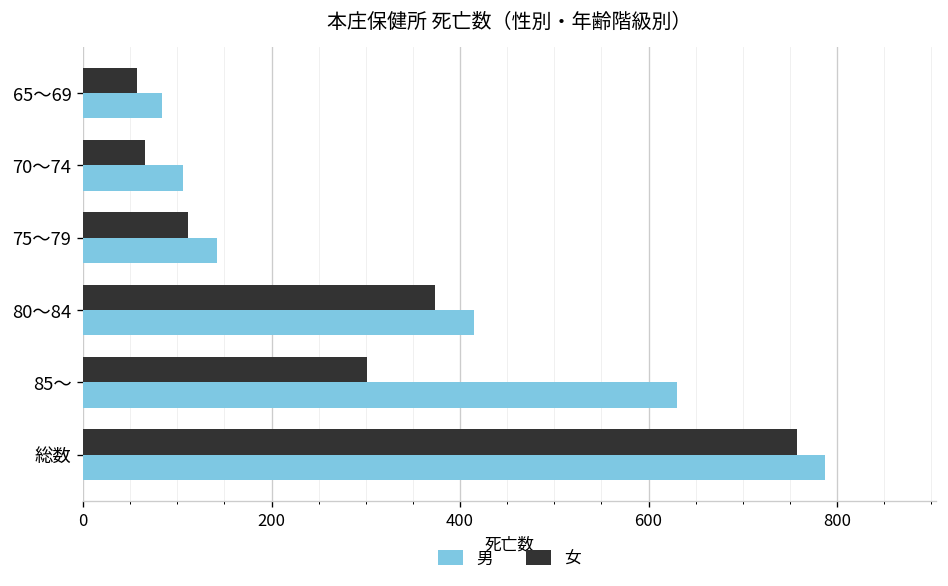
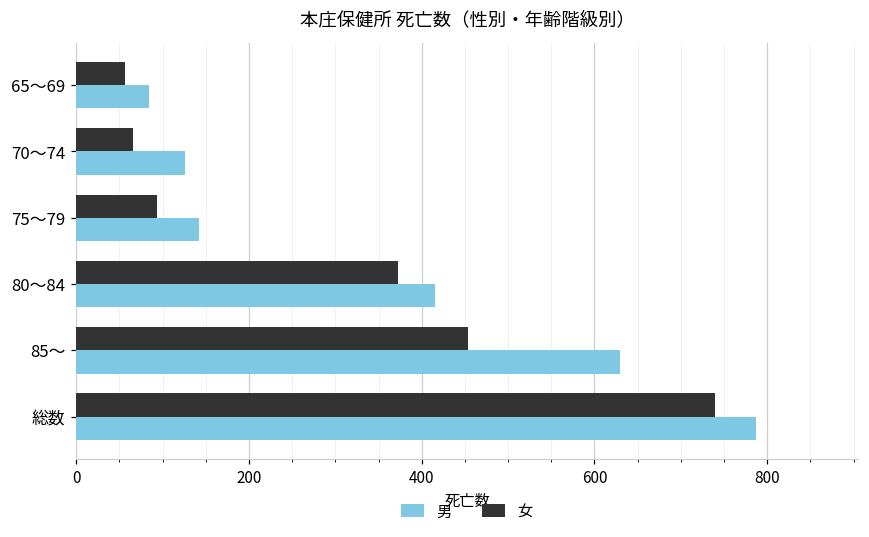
男, 70～74: 110 -> 130
女, 75～79: 110 -> 90
女, 85～: 300 -> 450
女, 総数: 760 -> 740
